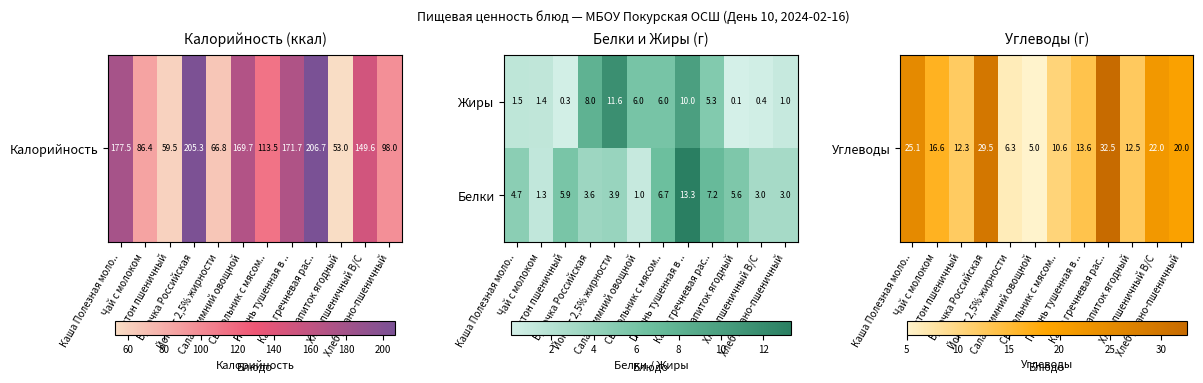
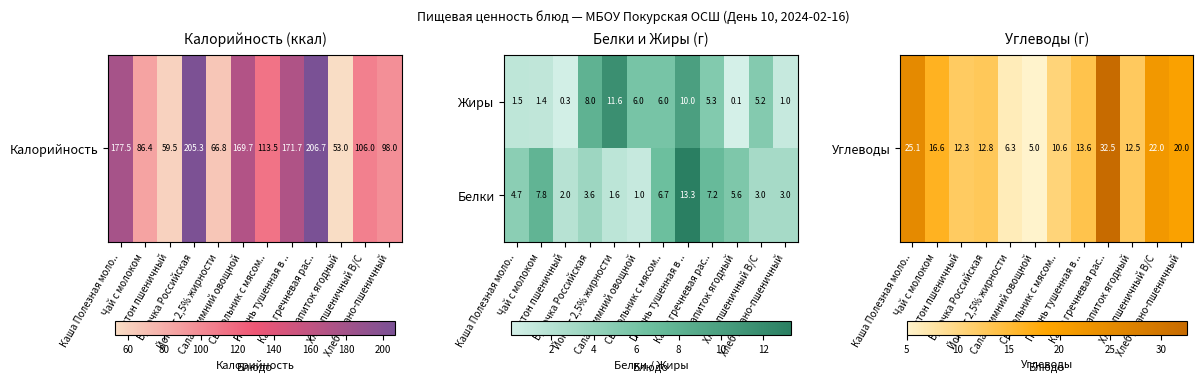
Калорийность (ккал), Калорийность, Хлеб пшеничный В/С: 149.6 -> 106.0
Белки и Жиры (г), Жиры, Хлеб пшеничный В/С: 0.4 -> 5.2
Белки и Жиры (г), Белки, Чай с молоком: 1.3 -> 7.8
Белки и Жиры (г), Белки, Батон пшеничный: 5.9 -> 2.0
Белки и Жиры (г), Белки, Йогурт 2,5% жирности: 3.9 -> 1.6
Углеводы (г), Углеводы, Булочка Российская: 29.5 -> 12.8
